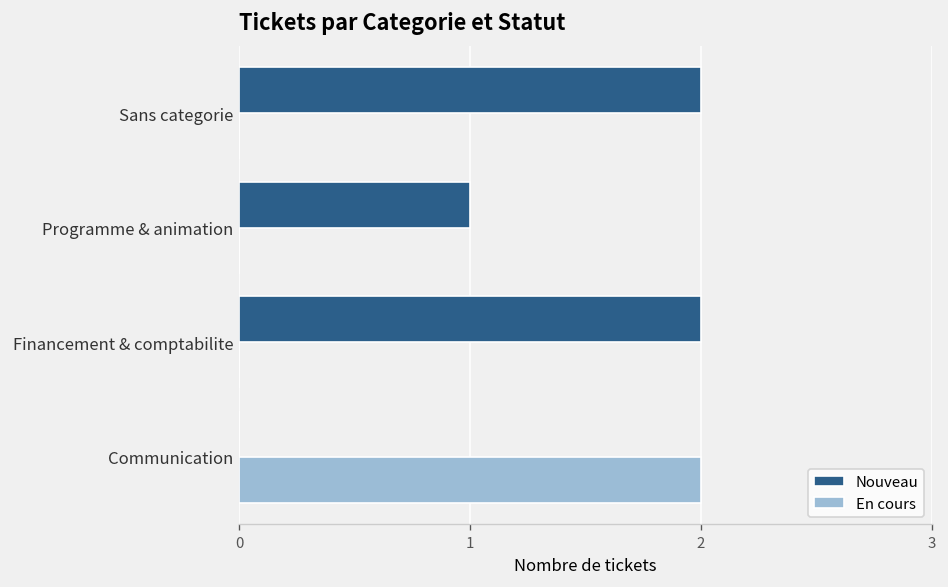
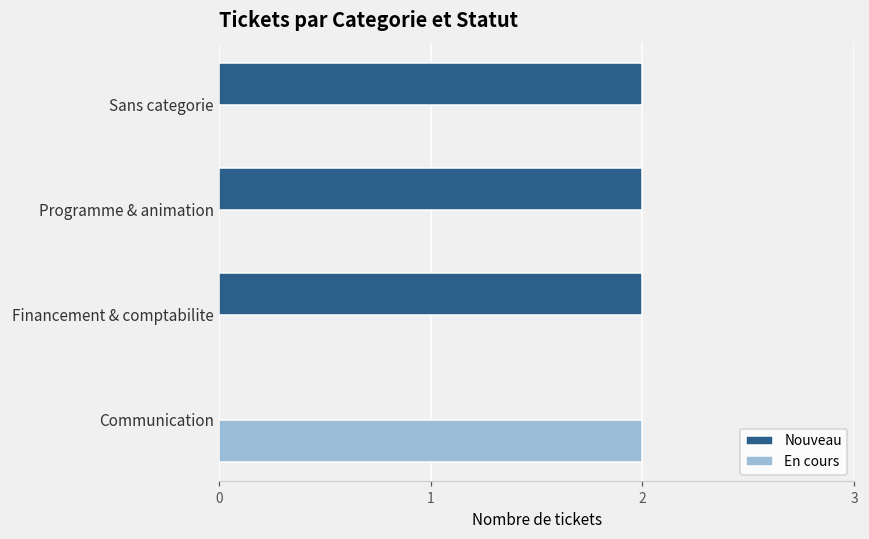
Nouveau, Programme & animation: 1 -> 2
